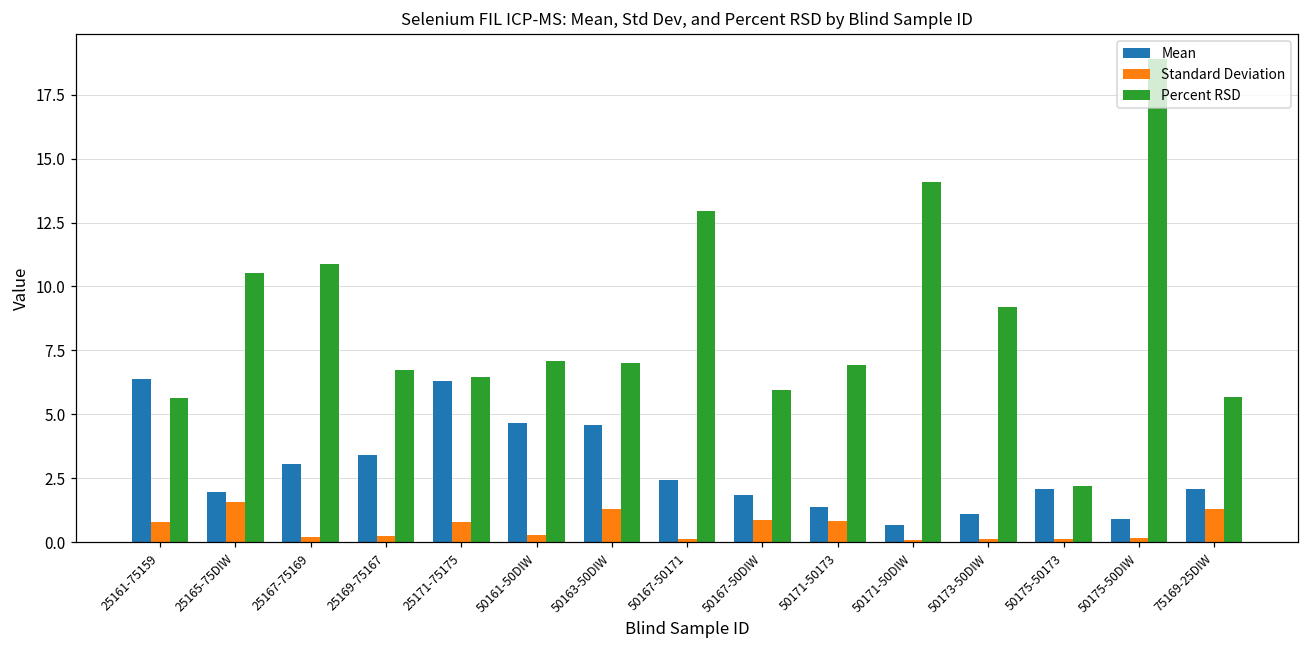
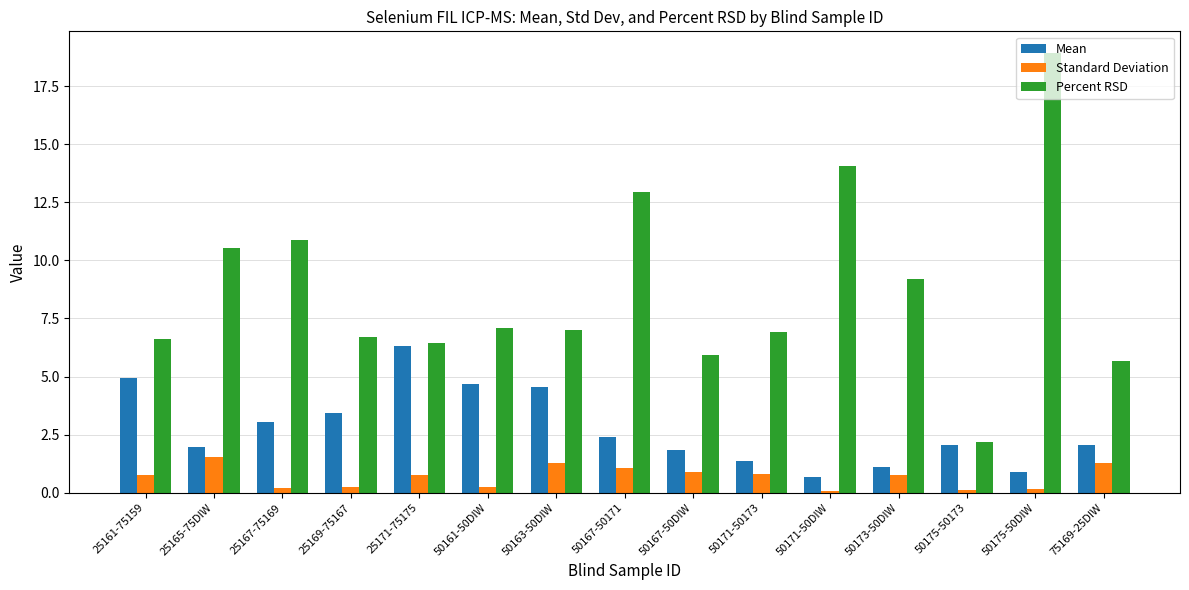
Mean, 25161-75159: 6.4 -> 5.0
Percent RSD, 25161-75159: 5.6 -> 6.6
Standard Deviation, 50167-50171: 0.1 -> 1.1
Standard Deviation, 50173-50DIW: 0.1 -> 0.8
